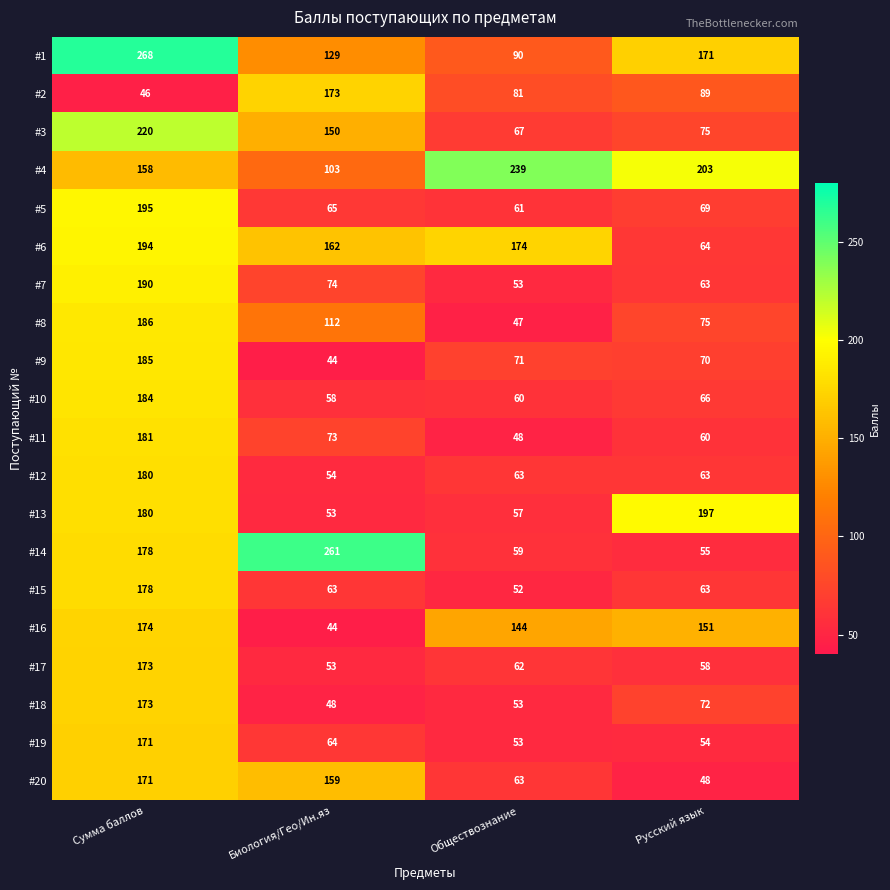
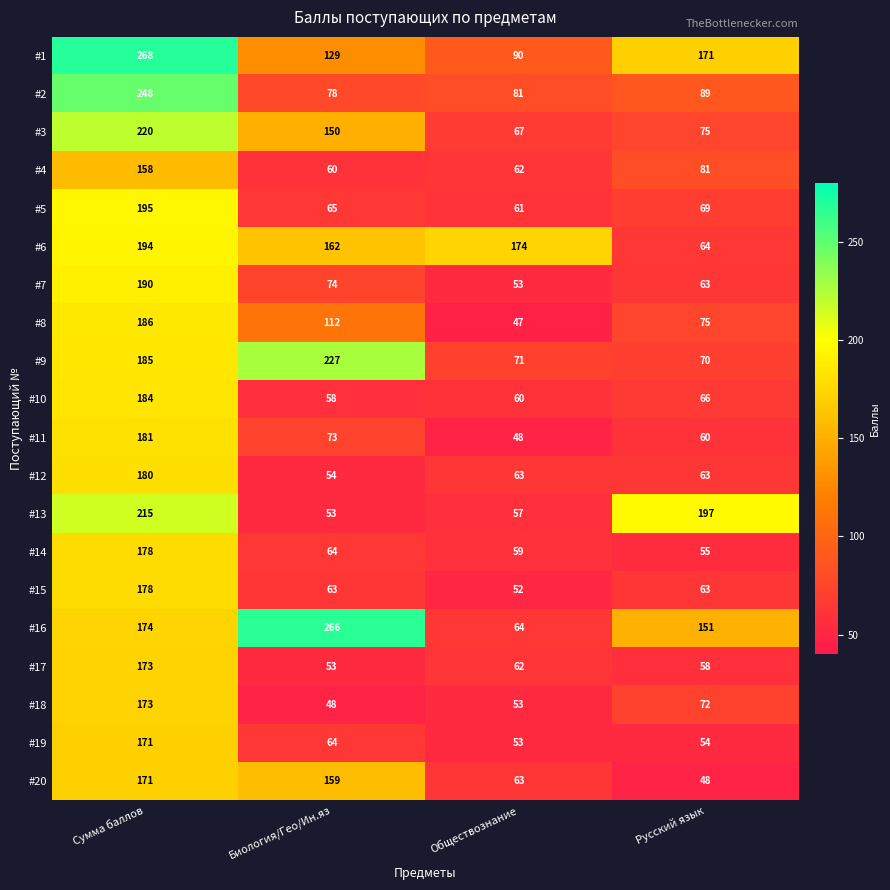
#2, Сумма баллов: 46 -> 248
#2, Биология/Гео/Ин.яз: 173 -> 78
#4, Биология/Гео/Ин.яз: 103 -> 60
#4, Обществознание: 239 -> 62
#4, Русский язык: 203 -> 81
#9, Биология/Гео/Ин.яз: 44 -> 227
#13, Сумма баллов: 180 -> 215
#14, Биология/Гео/Ин.яз: 261 -> 64
#16, Биология/Гео/Ин.яз: 44 -> 266
#16, Обществознание: 144 -> 64
